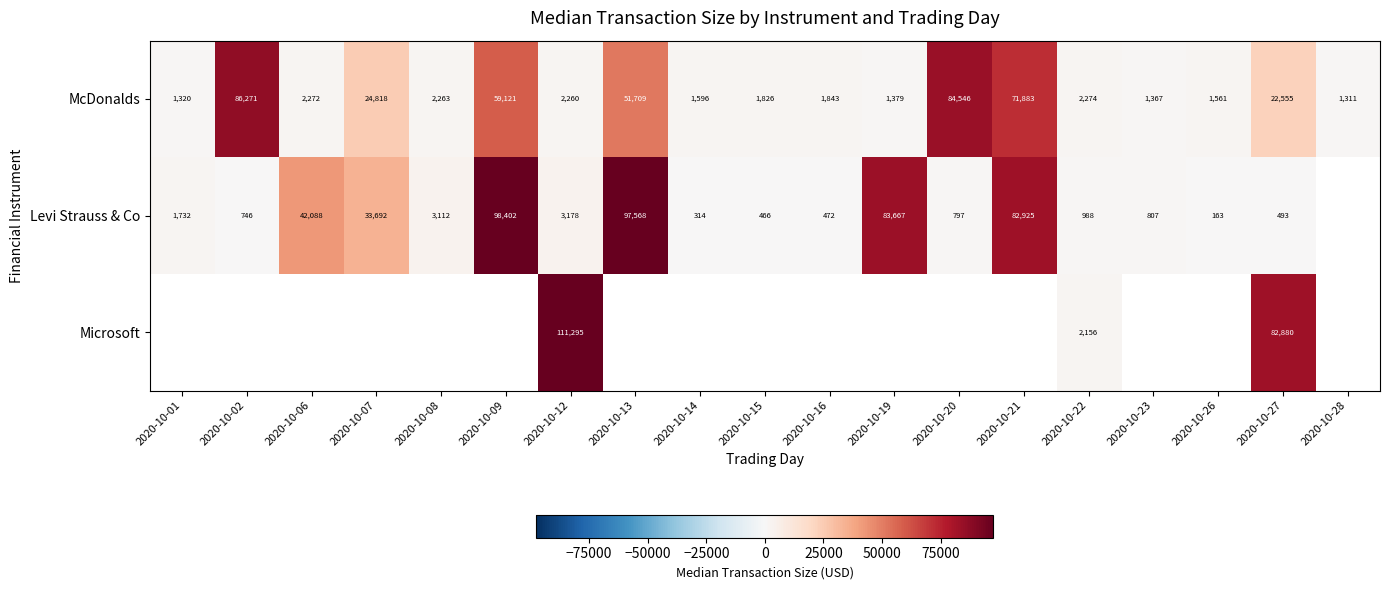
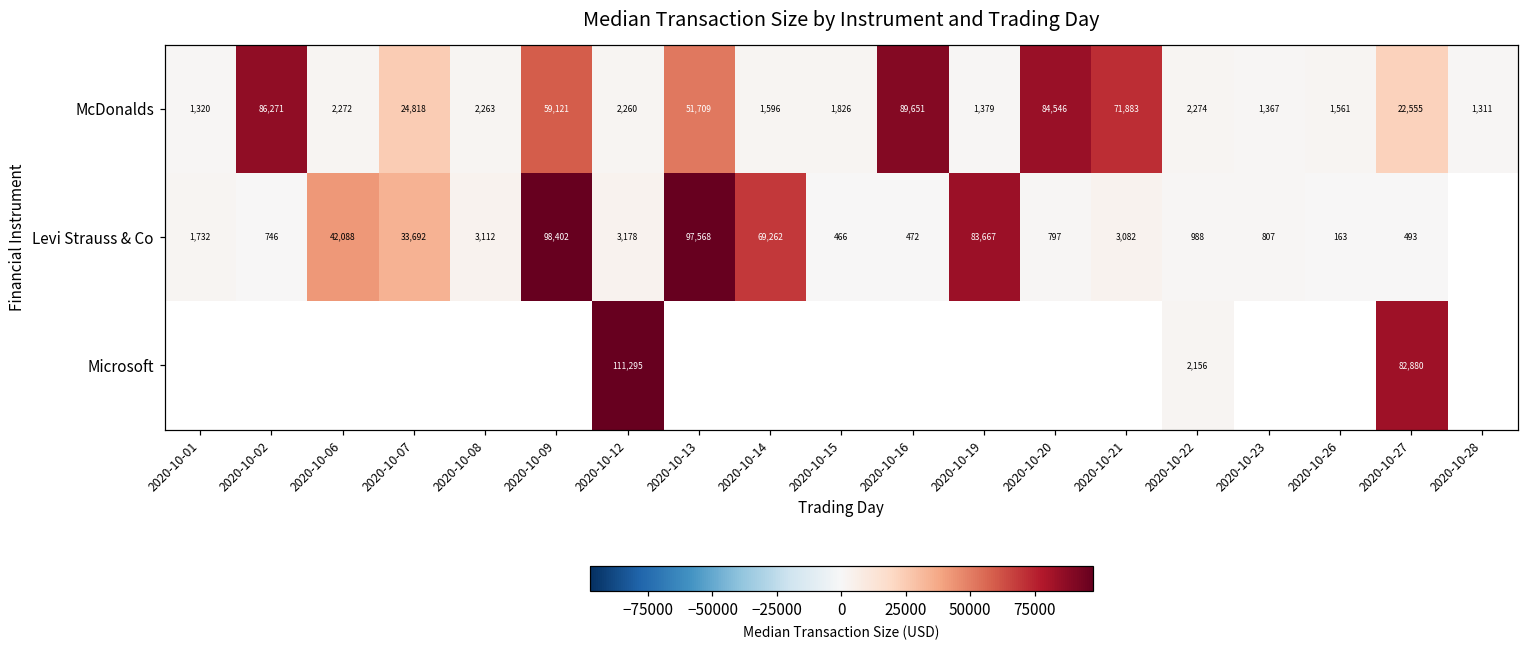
McDonalds, 2020-10-16: 1,843 -> 89,651
Levi Strauss & Co, 2020-10-14: 314 -> 69,262
Levi Strauss & Co, 2020-10-21: 82,925 -> 3,082
